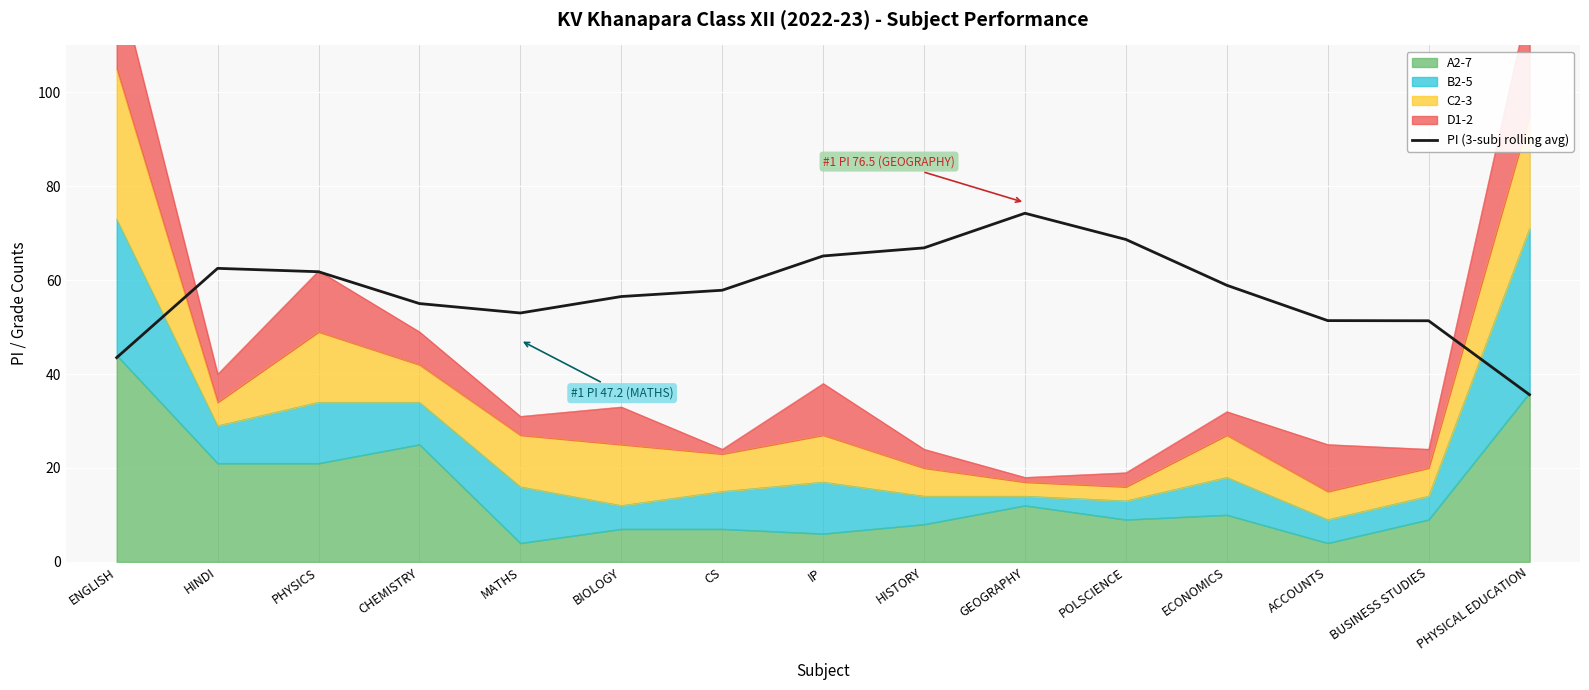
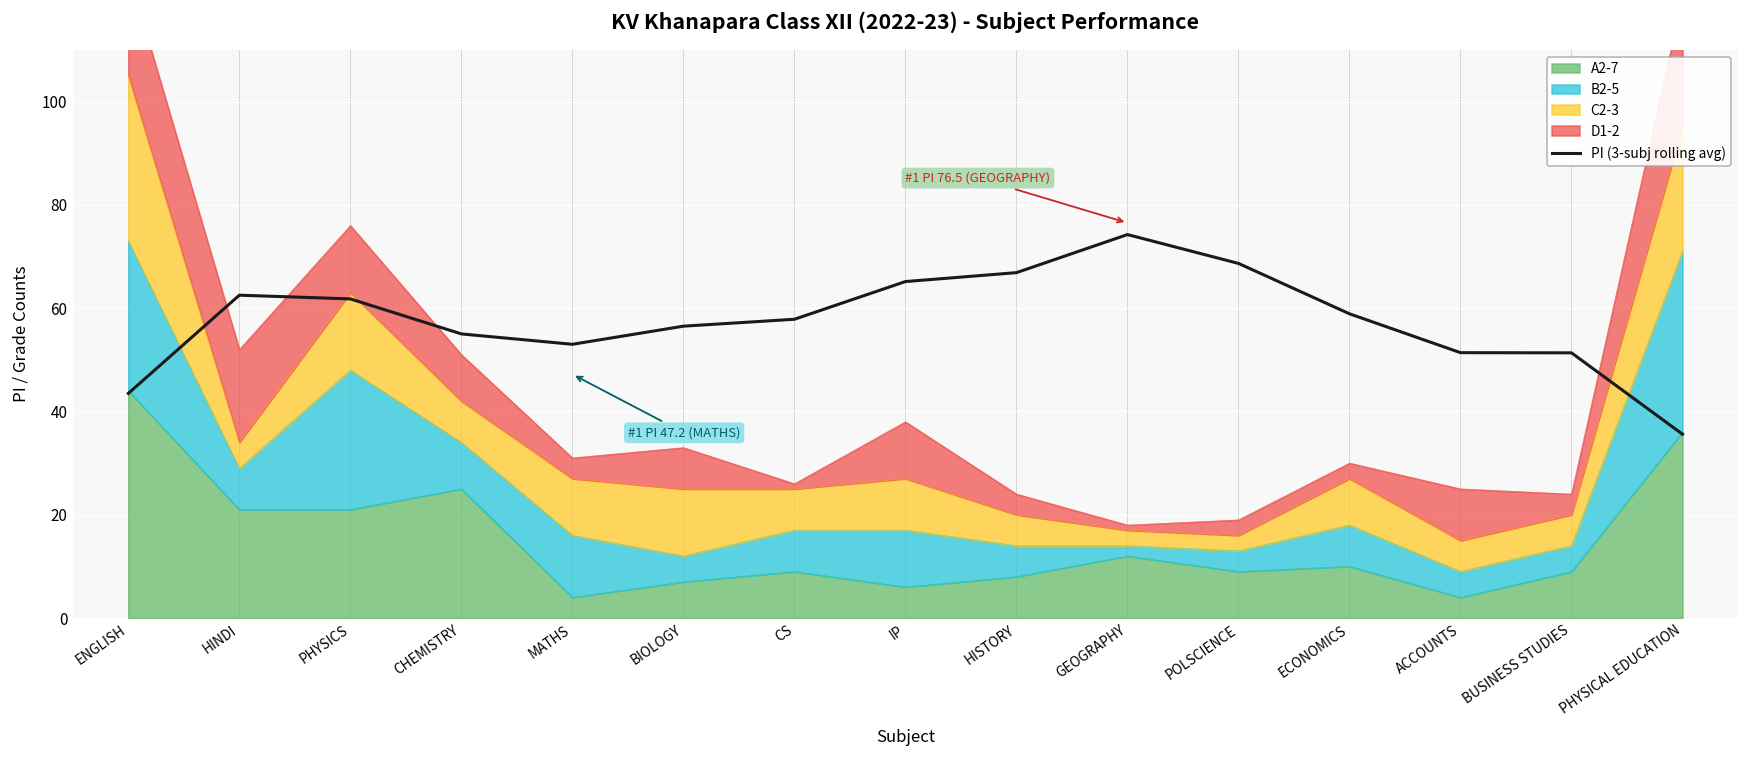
D1-2, HINDI: 6 -> 18
B2-5, PHYSICS: 13 -> 27
D1-2, CHEMISTRY: 7 -> 9
A2-7, CS: 7 -> 9
D1-2, ECONOMICS: 5 -> 3
